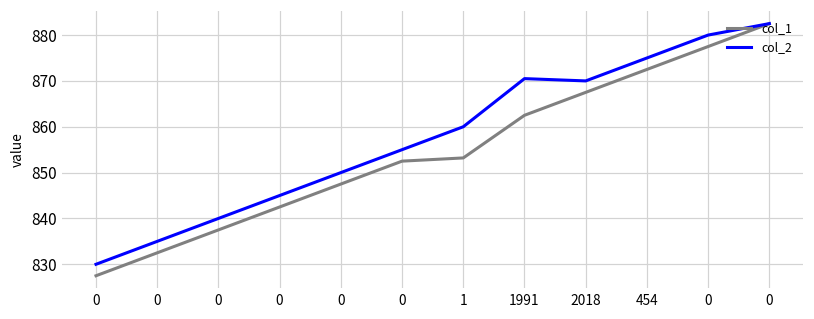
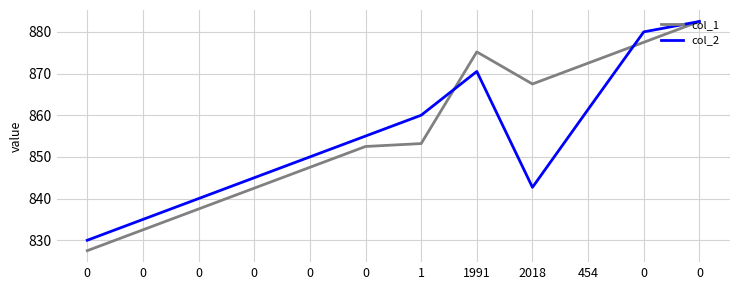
col_1, 1991: 863 -> 875
col_2, 2018: 870 -> 843
col_2, 454: 875 -> 861
